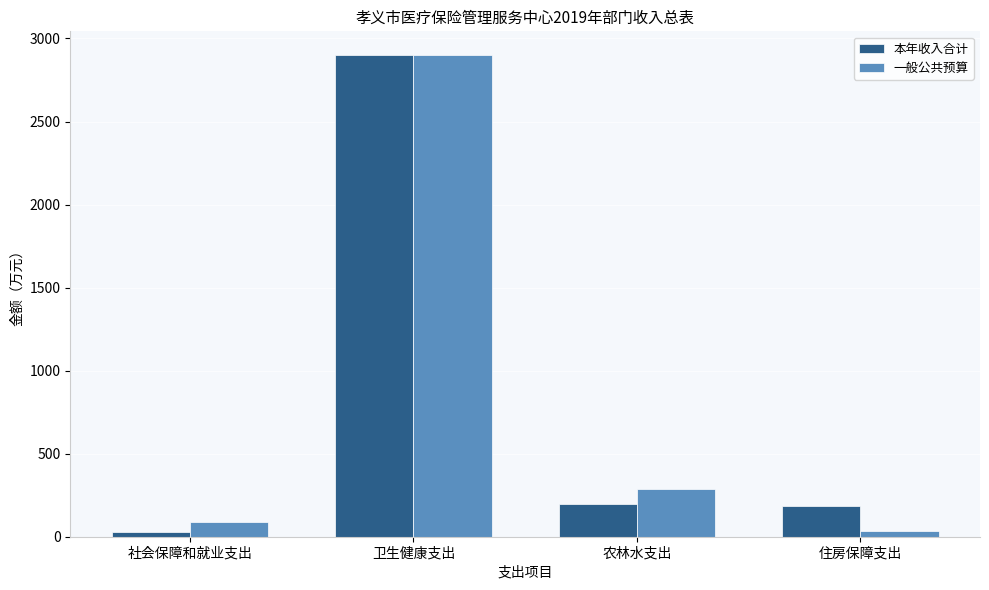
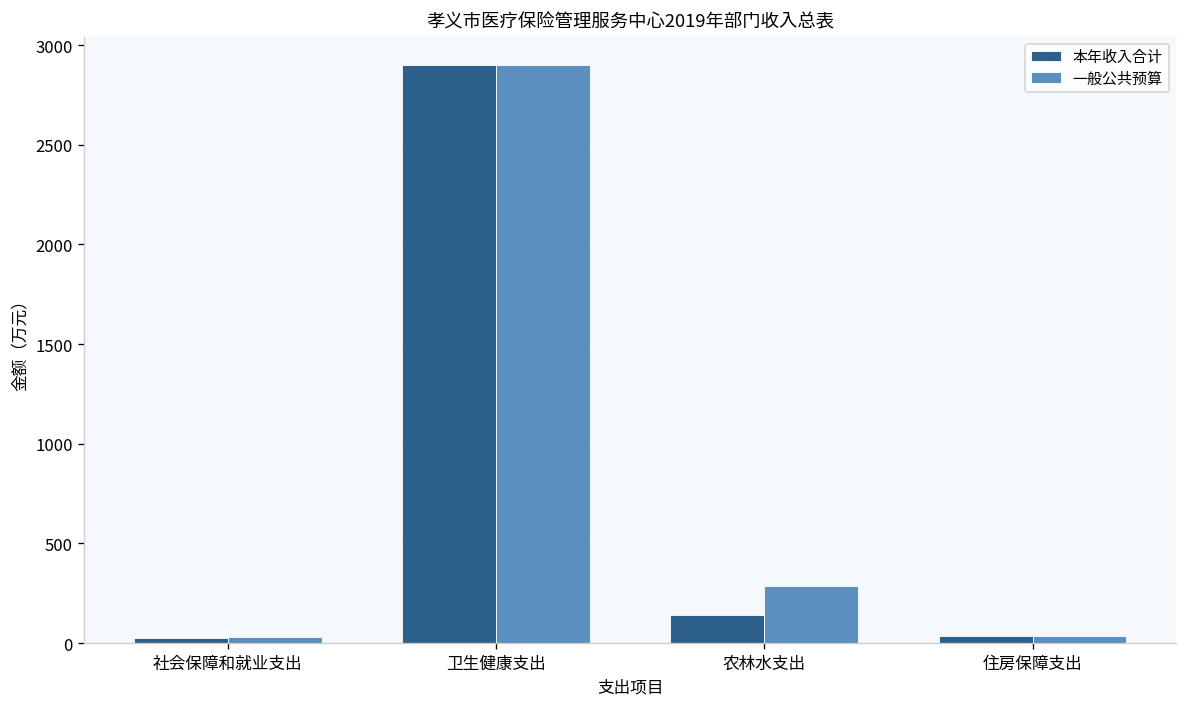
一般公共预算, 社会保障和就业支出: 90 -> 30
本年收入合计, 农林水支出: 200 -> 140
本年收入合计, 住房保障支出: 190 -> 40
